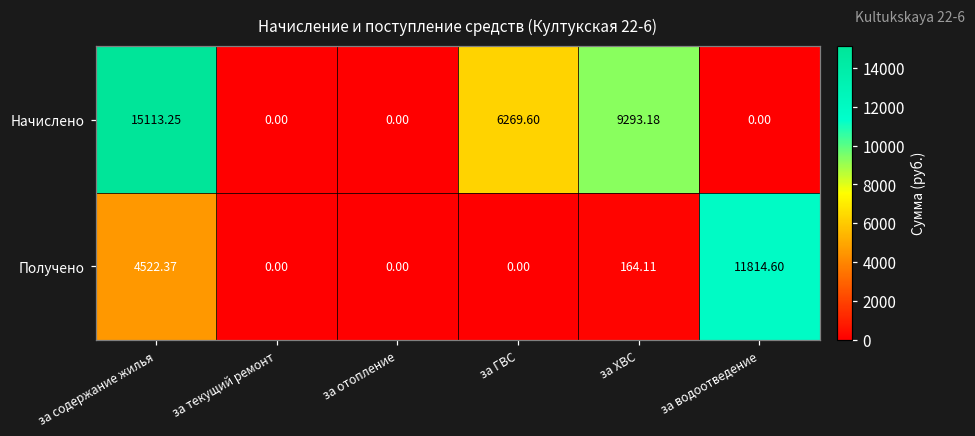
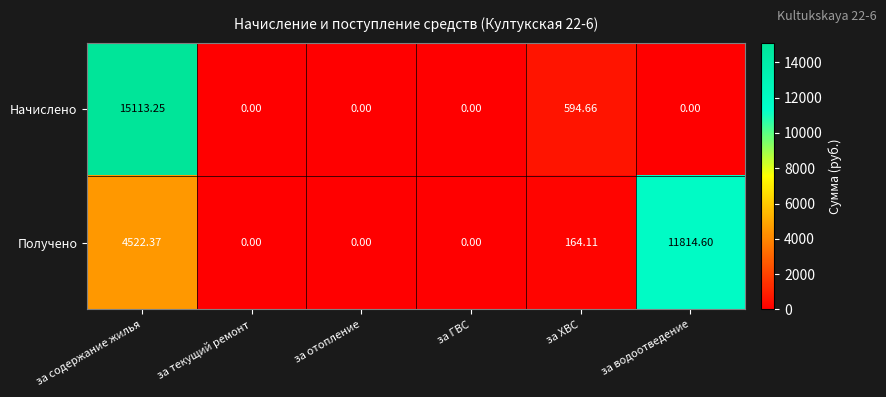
Начислено, за ГВС: 6269.60 -> 0.00
Начислено, за ХВС: 9293.18 -> 594.66
